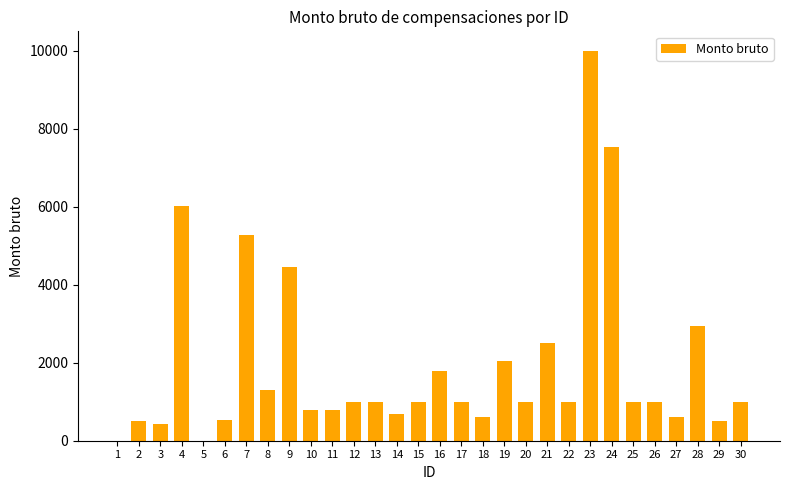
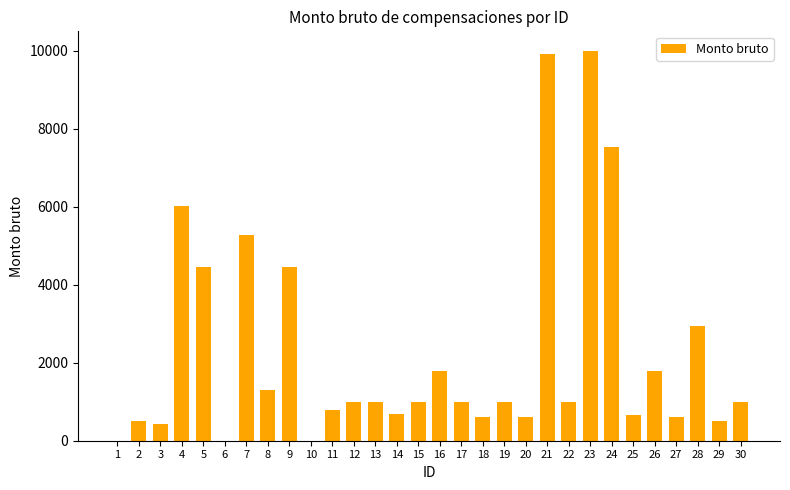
5: 0 -> 4500
6: 500 -> 0
10: 800 -> 0
19: 2000 -> 1000
20: 1000 -> 600
21: 2500 -> 9900
25: 1000 -> 600
26: 1000 -> 1800
